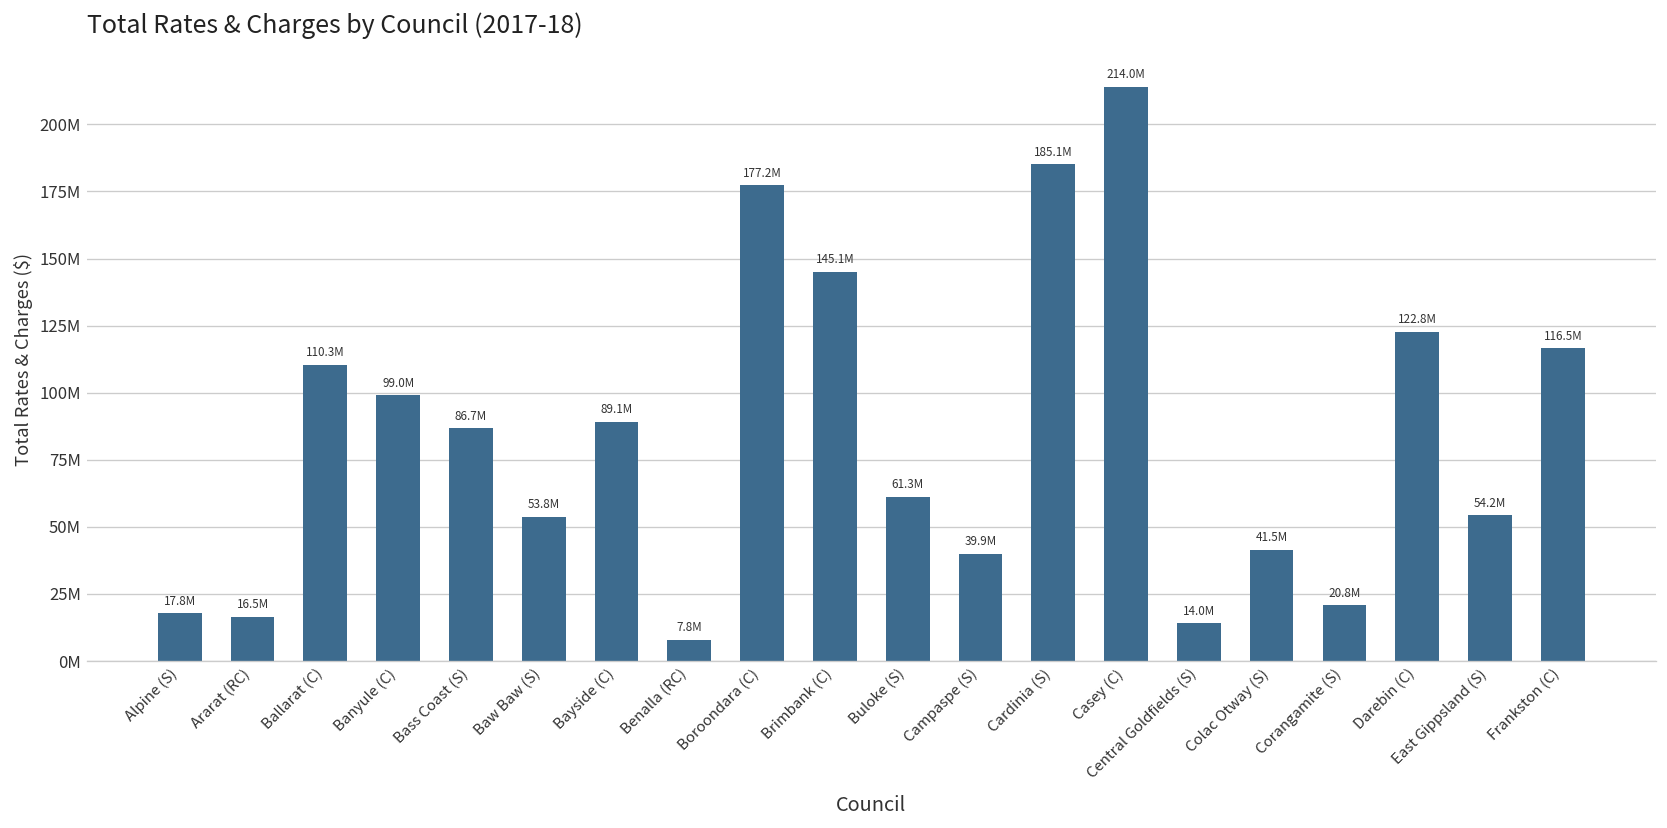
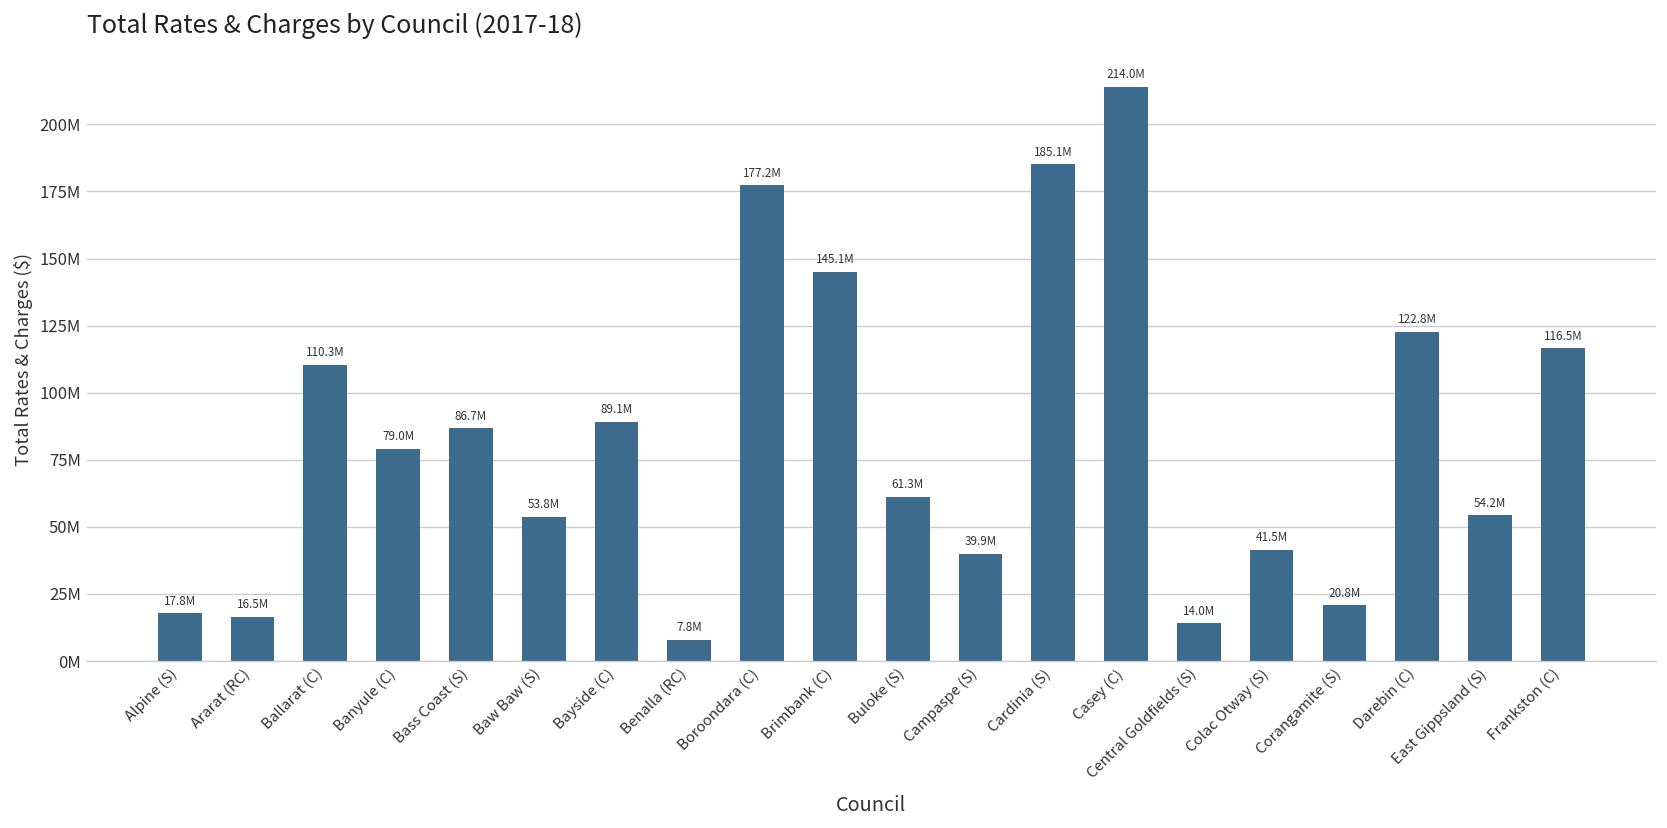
Banyule (C): 99.0M -> 79.0M
